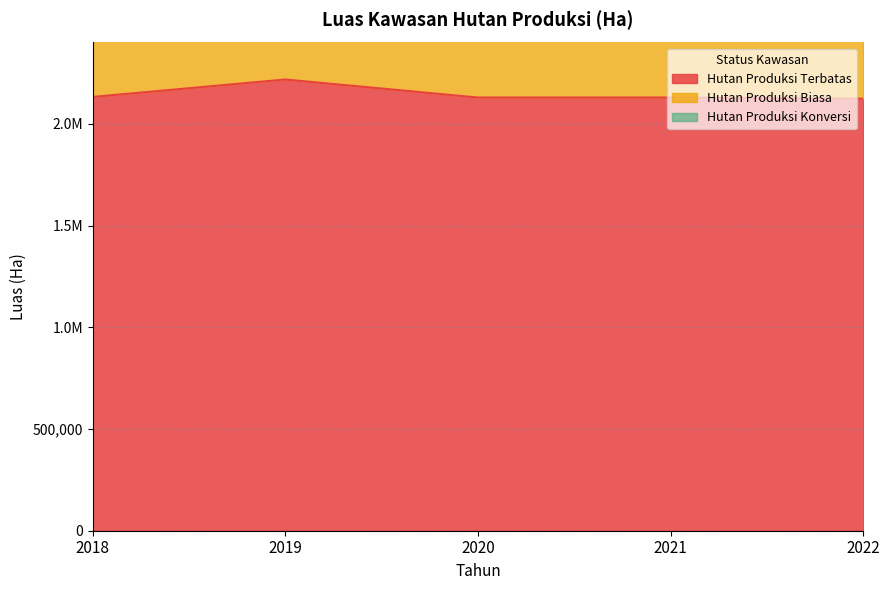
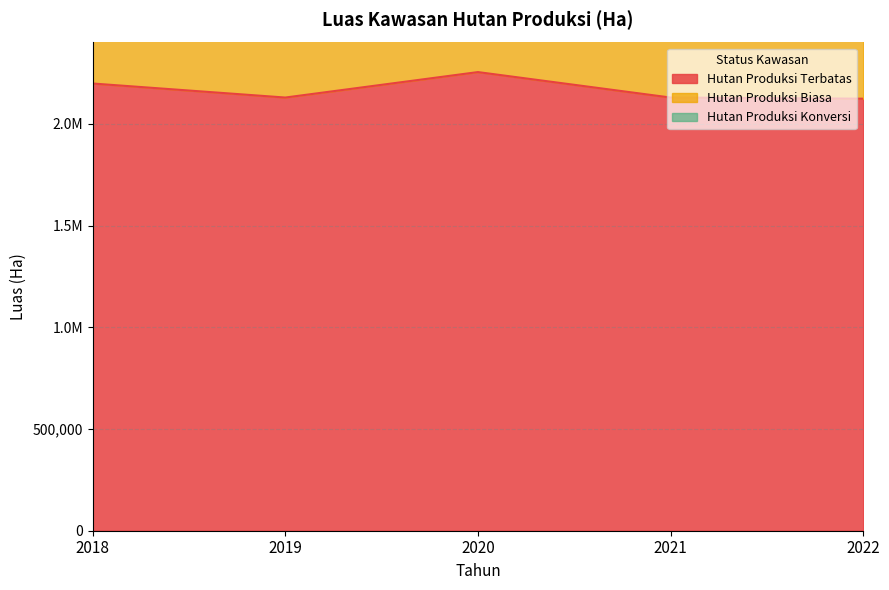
Hutan Produksi Terbatas, 2018: 2,130,000 -> 2,200,000
Hutan Produksi Terbatas, 2019: 2,220,000 -> 2,130,000
Hutan Produksi Terbatas, 2020: 2,130,000 -> 2,250,000
